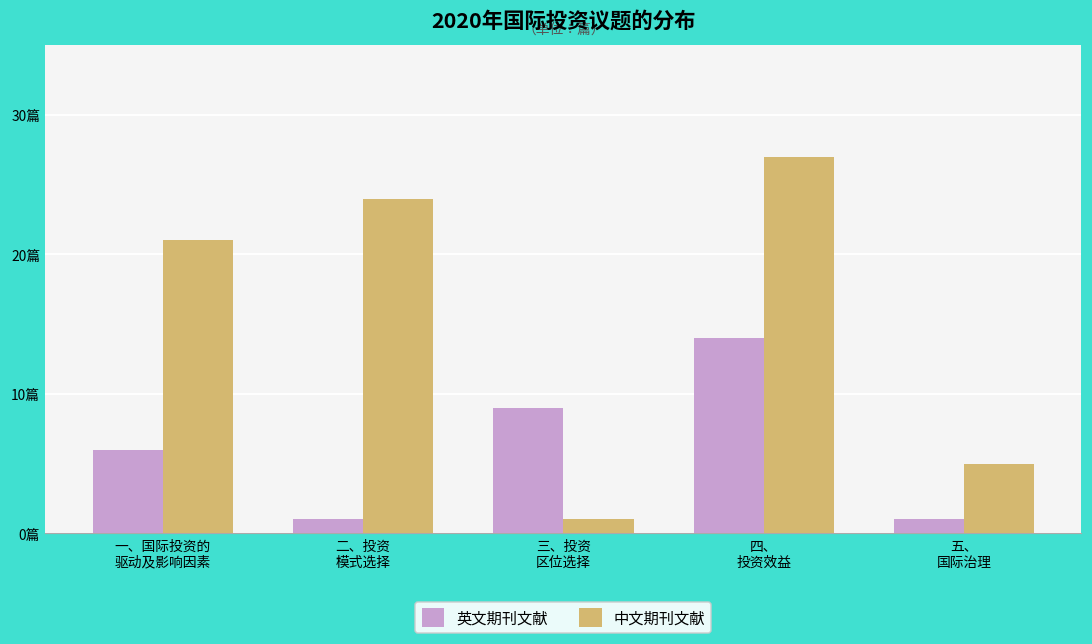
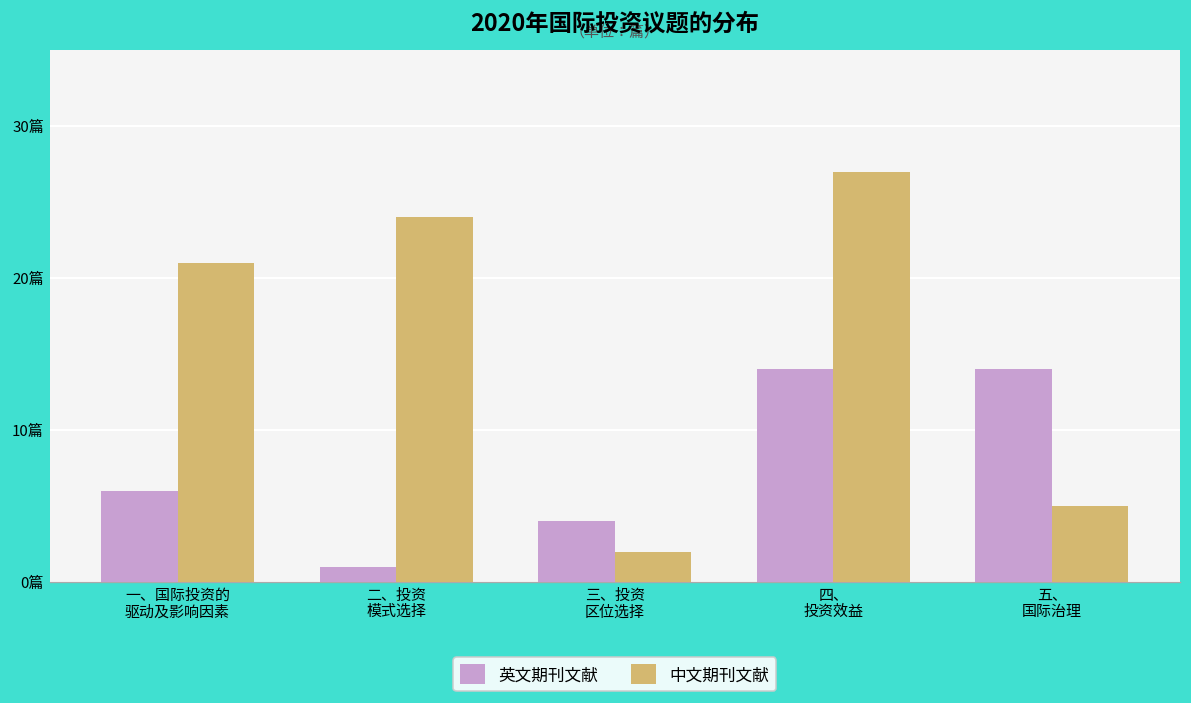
英文期刊文献, 三、投资 区位选择: 9篇 -> 4篇
中文期刊文献, 三、投资 区位选择: 1篇 -> 2篇
英文期刊文献, 五、 国际治理: 1篇 -> 14篇
